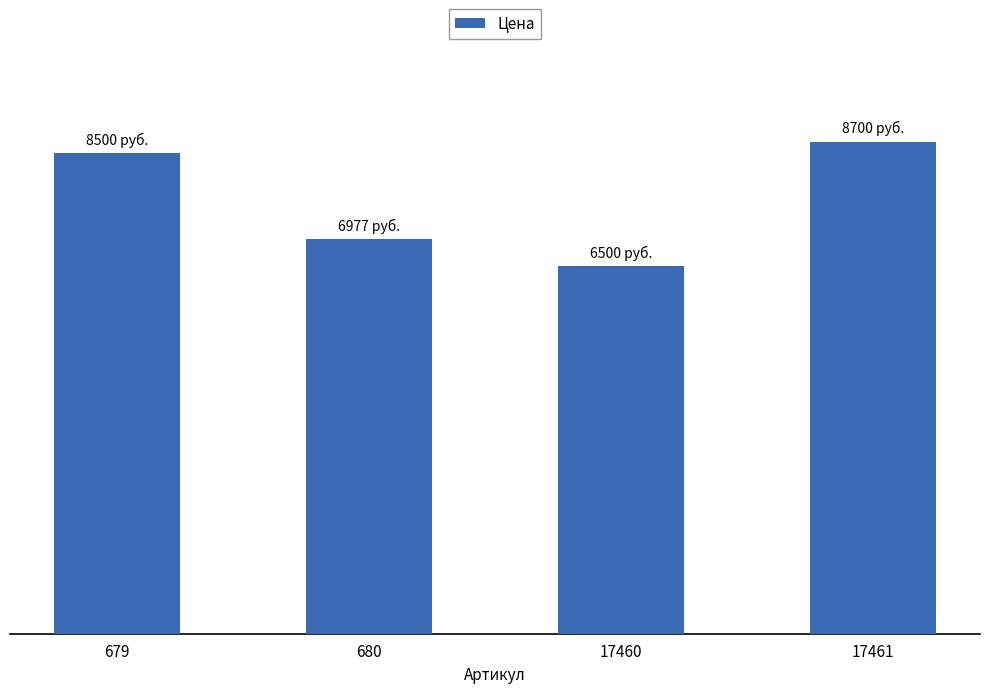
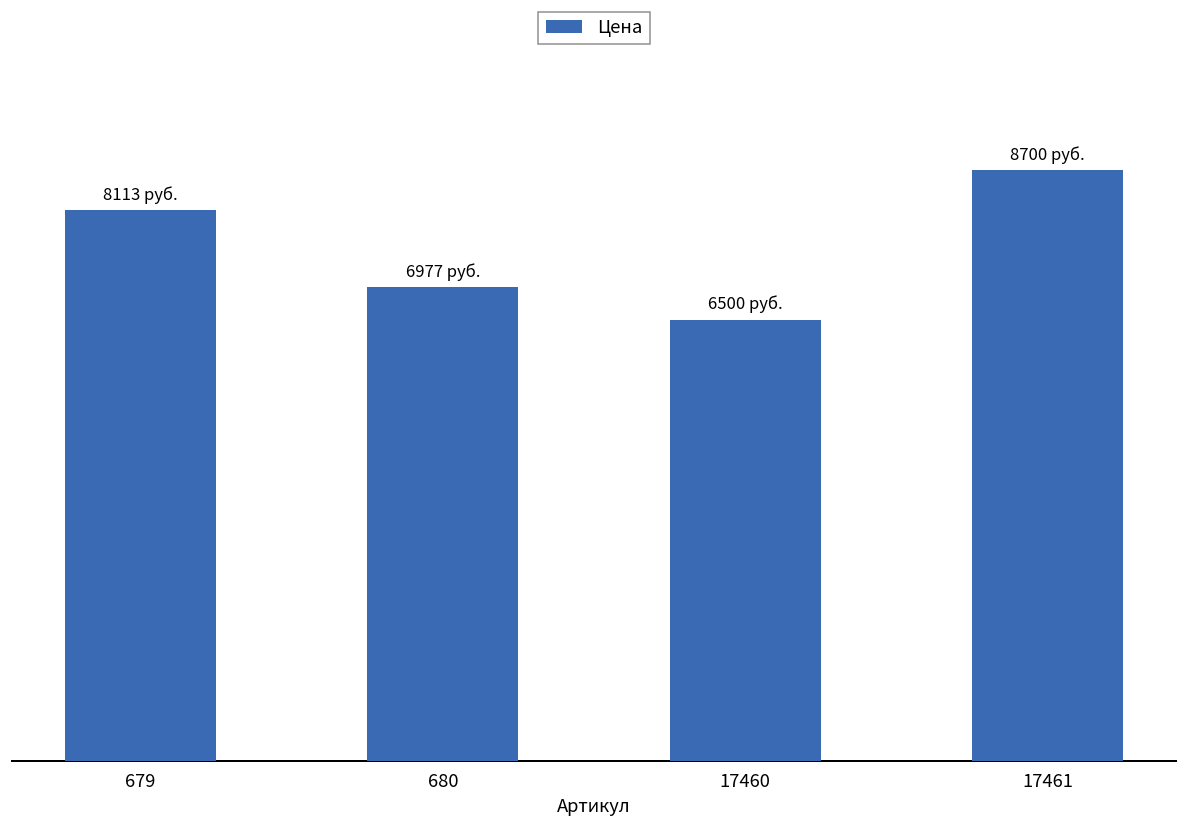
679: 8500 -> 8113
